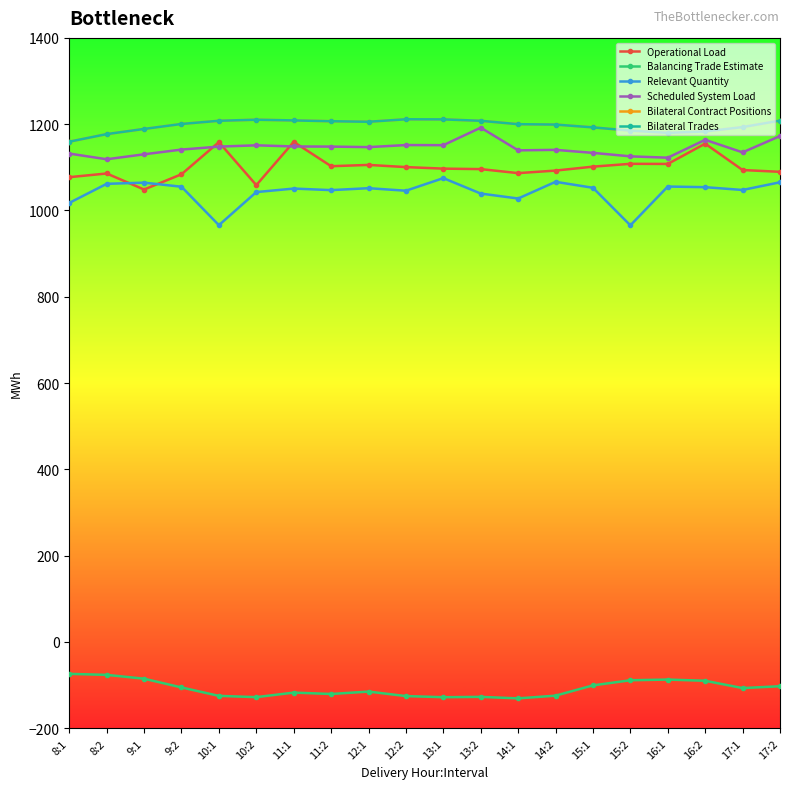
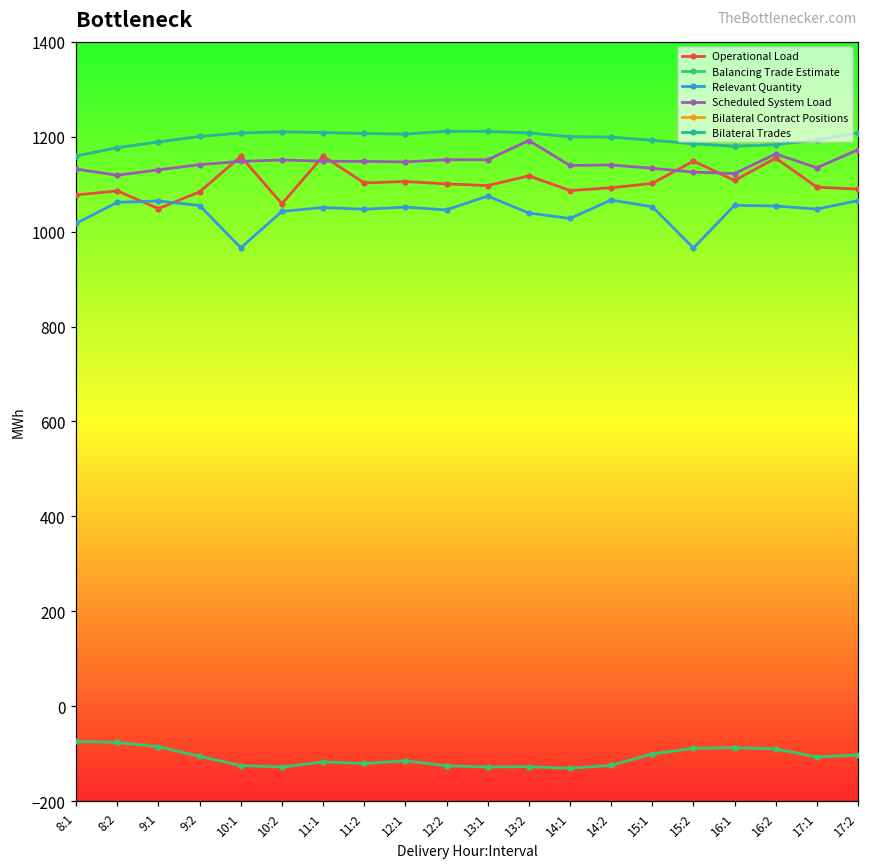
Operational Load, 13:2: 1100 -> 1120
Operational Load, 15:2: 1110 -> 1150
